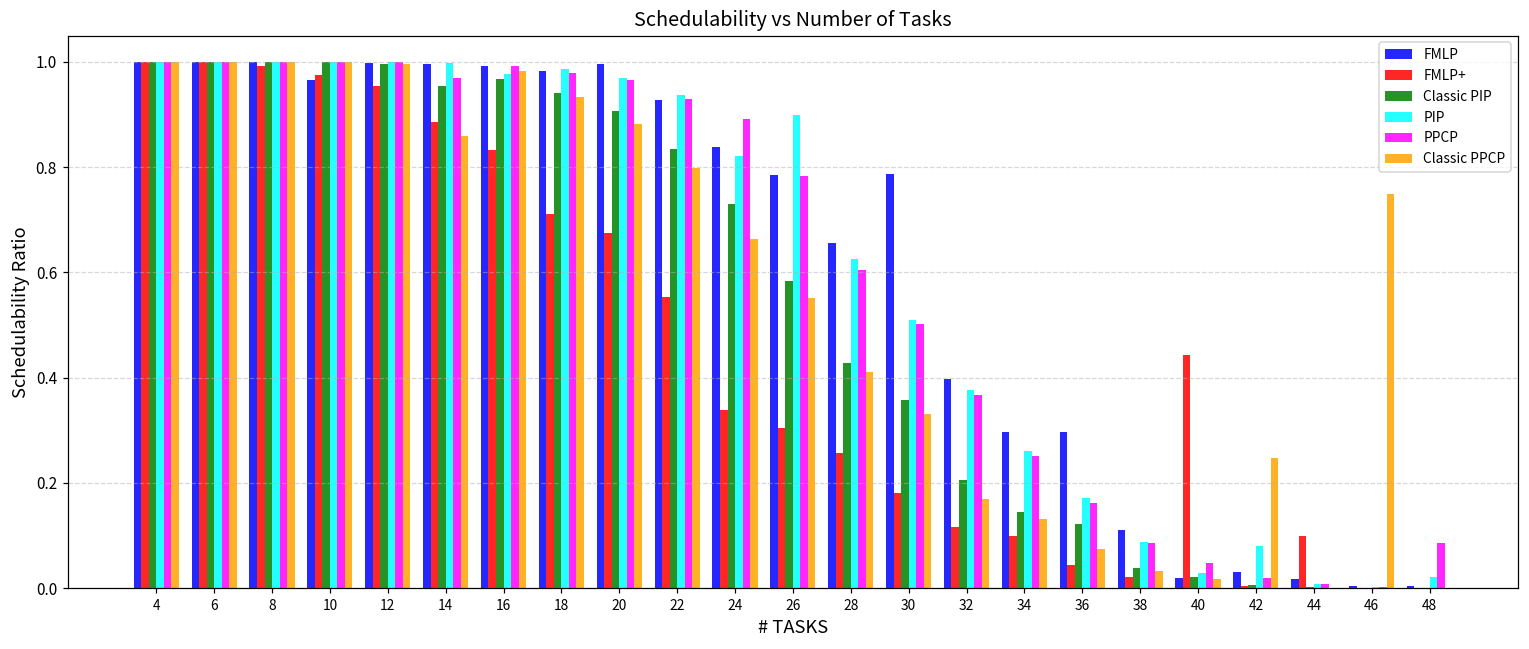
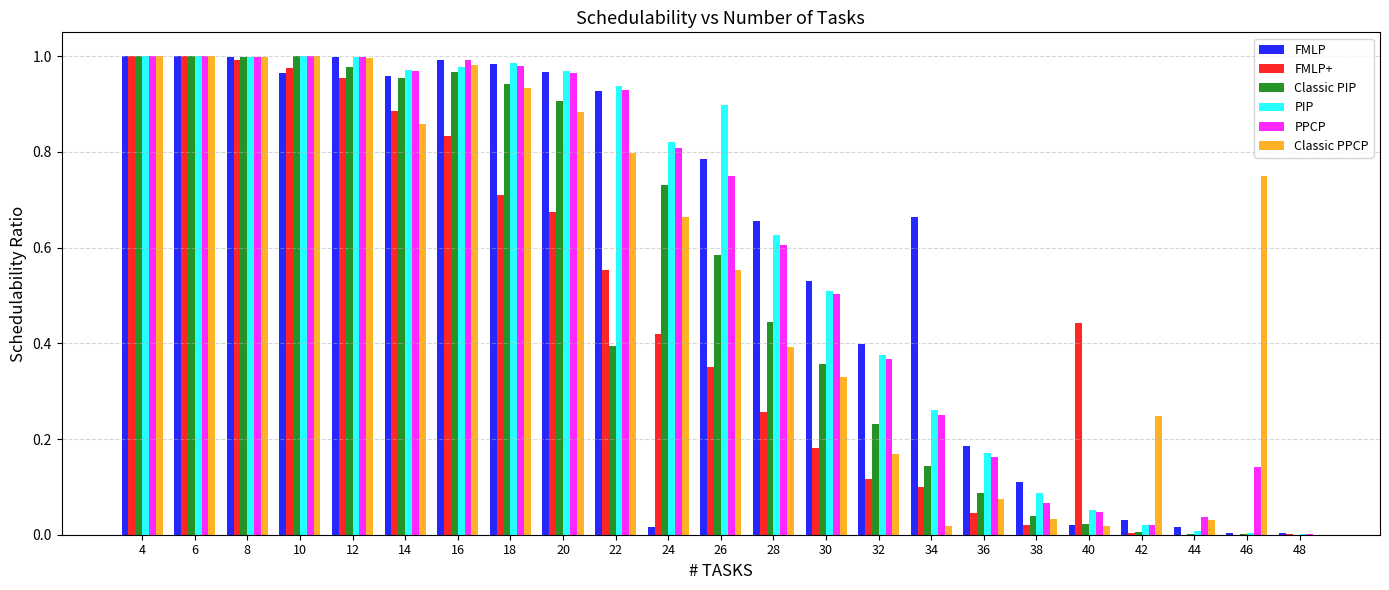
Classic PIP, 12: 1.00 -> 0.98
FMLP, 14: 1.00 -> 0.96
PIP, 14: 1.00 -> 0.97
FMLP, 20: 1.00 -> 0.97
Classic PIP, 22: 0.84 -> 0.40
FMLP, 24: 0.84 -> 0.02
FMLP+, 24: 0.34 -> 0.42
PPCP, 24: 0.89 -> 0.81
FMLP+, 26: 0.30 -> 0.35
PPCP, 26: 0.78 -> 0.75
Classic PIP, 28: 0.43 -> 0.44
Classic PPCP, 28: 0.41 -> 0.39
FMLP, 30: 0.79 -> 0.53
Classic PIP, 32: 0.21 -> 0.23
FMLP, 34: 0.30 -> 0.66
Classic PPCP, 34: 0.13 -> 0.02
FMLP, 36: 0.30 -> 0.19
Classic PIP, 36: 0.12 -> 0.09
PPCP, 38: 0.09 -> 0.07
PIP, 40: 0.03 -> 0.05
PIP, 42: 0.08 -> 0.02
FMLP+, 44: 0.1 -> 0.0
PPCP, 44: 0.01 -> 0.04
Classic PPCP, 44: 0.00 -> 0.03
PPCP, 46: 0.00 -> 0.14
PIP, 48: 0.02 -> 0.00
PPCP, 48: 0.09 -> 0.00
